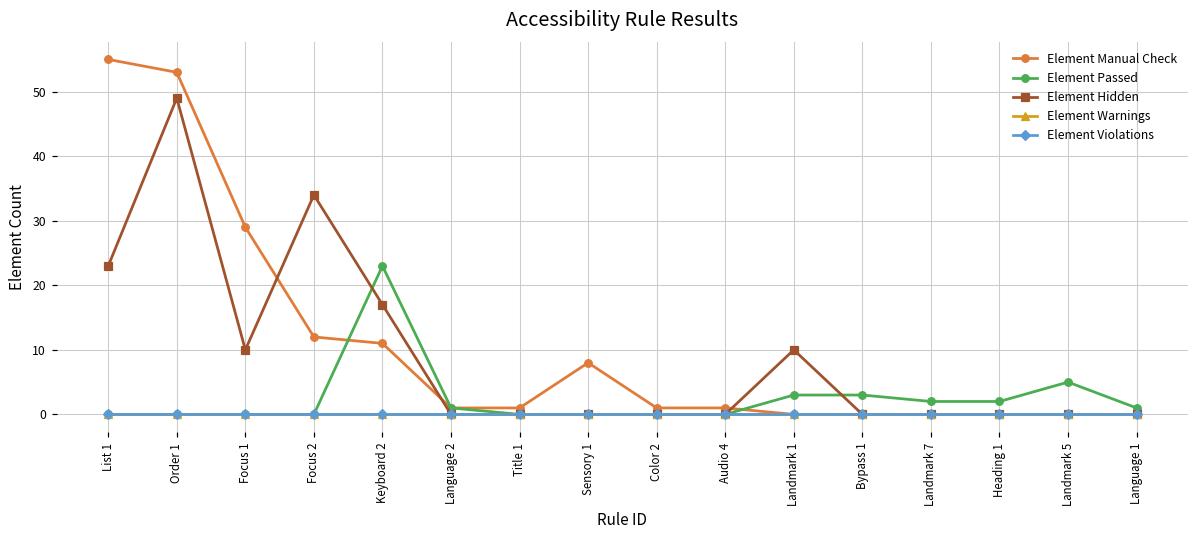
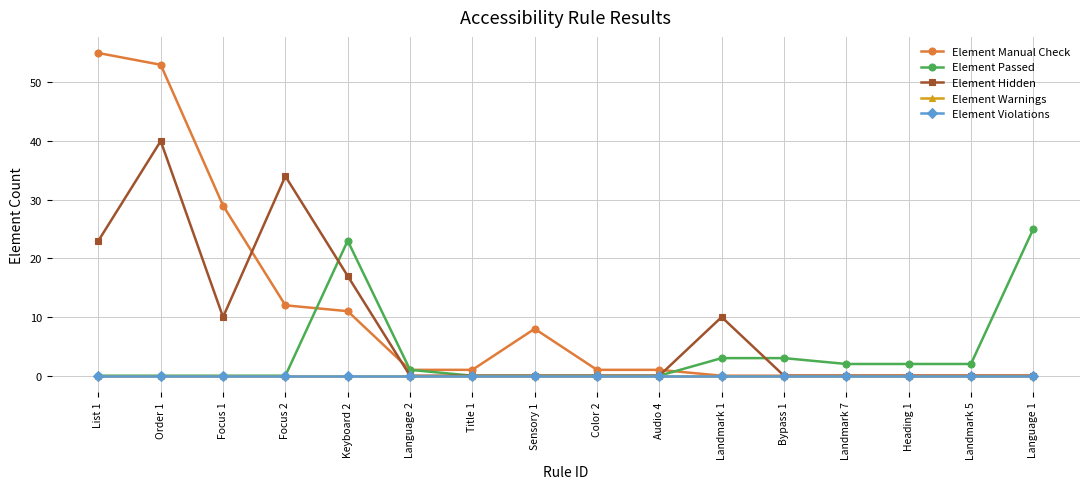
Element Hidden, Order 1: 49 -> 40
Element Passed, Landmark 5: 5 -> 2
Element Passed, Language 1: 1 -> 25
